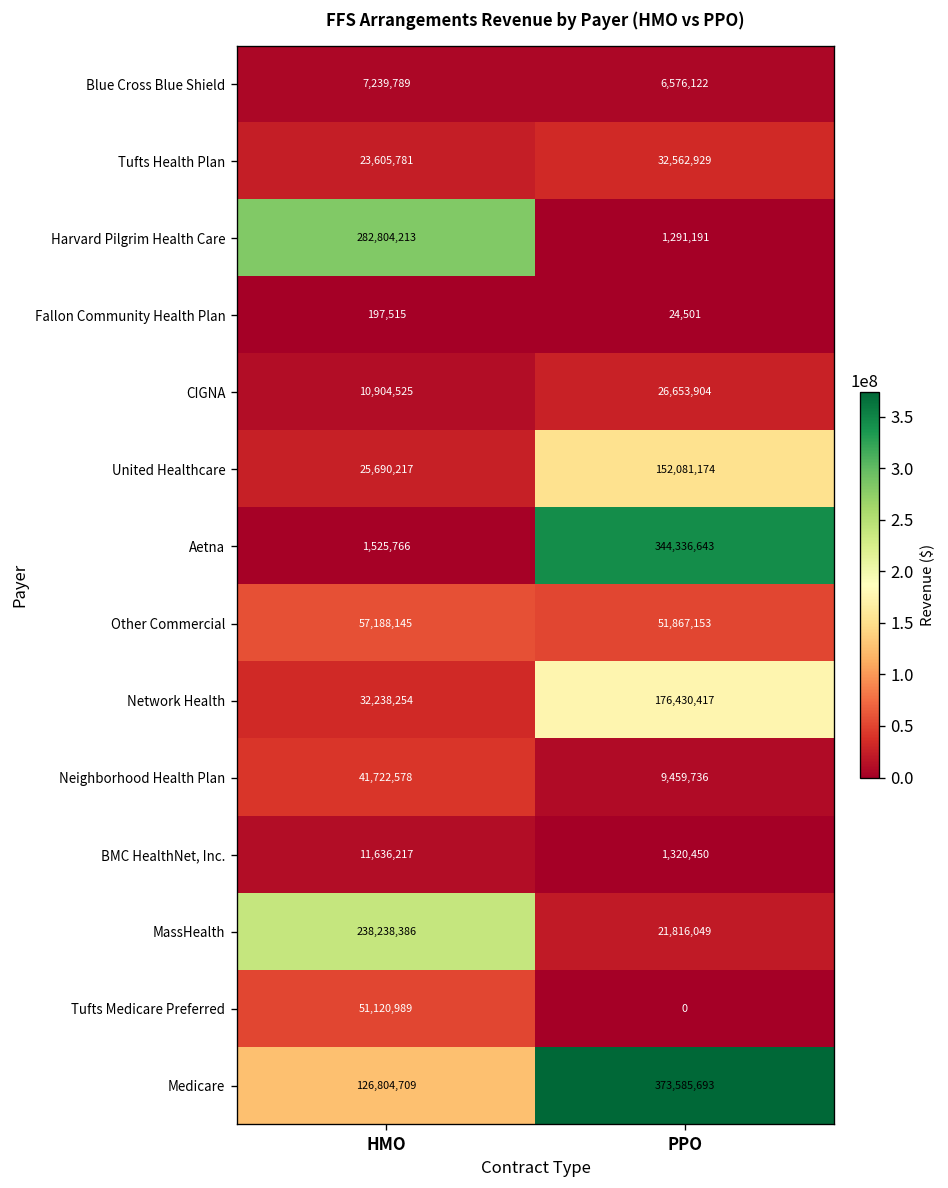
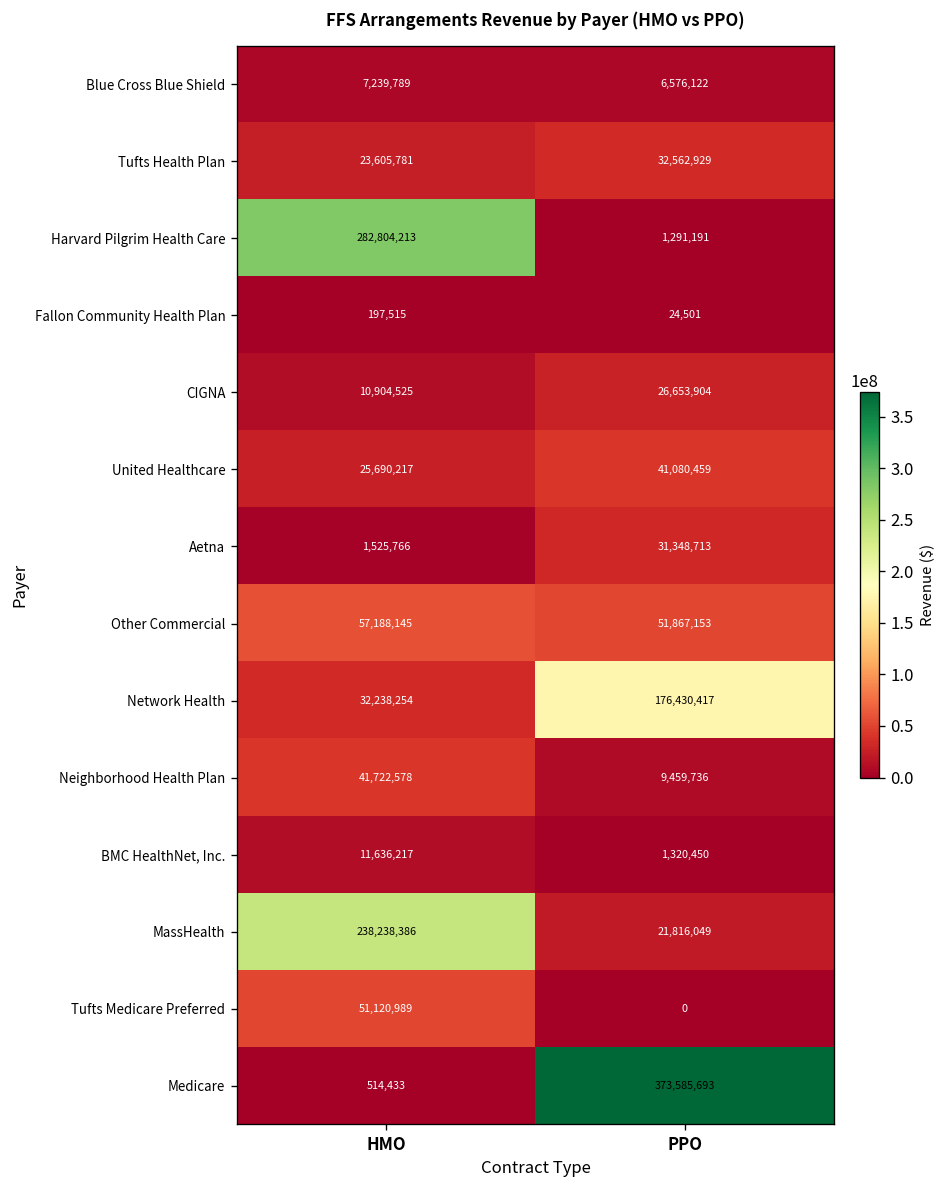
United Healthcare, PPO: 152,081,174 -> 41,080,459
Aetna, PPO: 344,336,643 -> 31,348,713
Medicare, HMO: 126,804,709 -> 514,433
